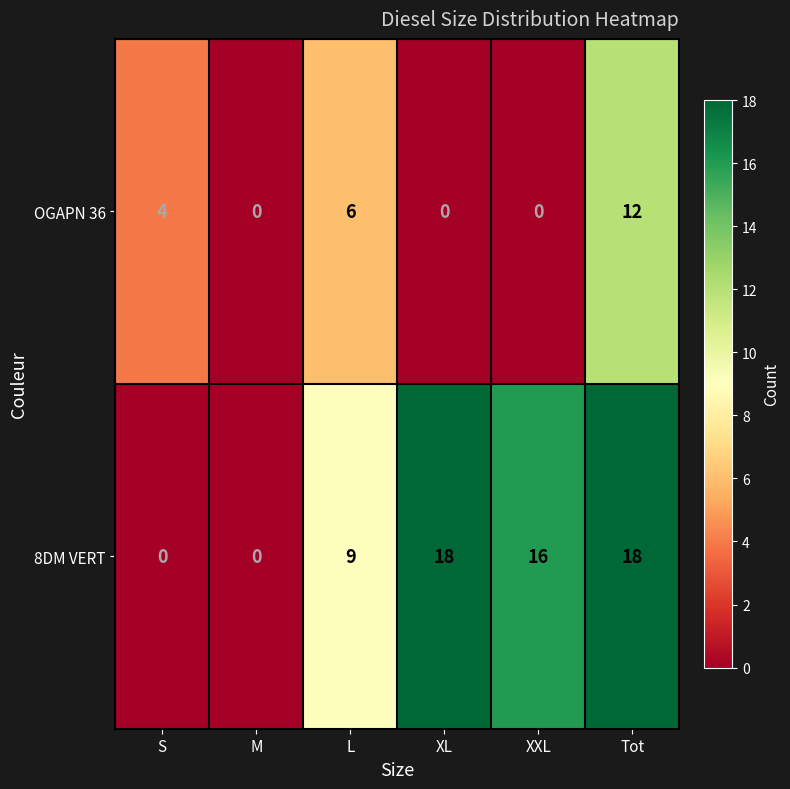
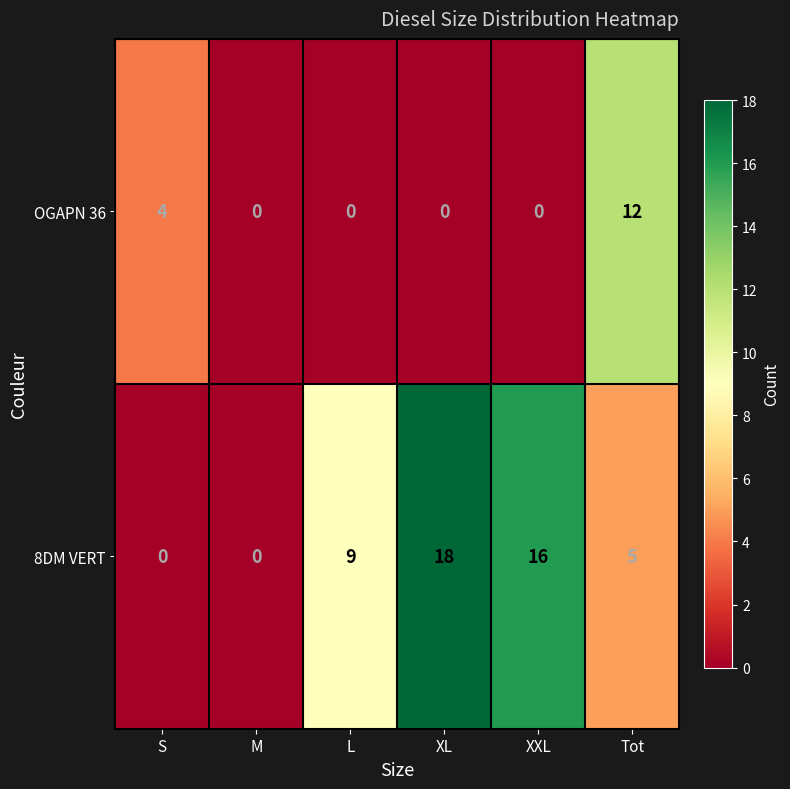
OGAPN 36, L: 6 -> 0
8DM VERT, Tot: 18 -> 5
